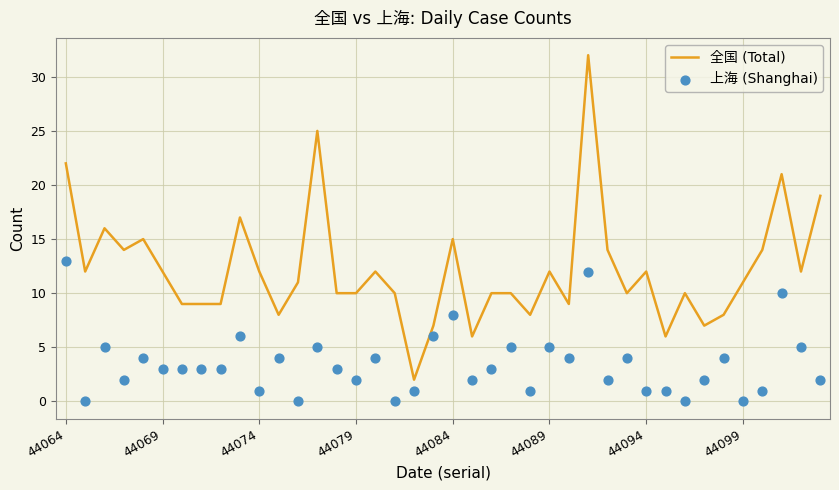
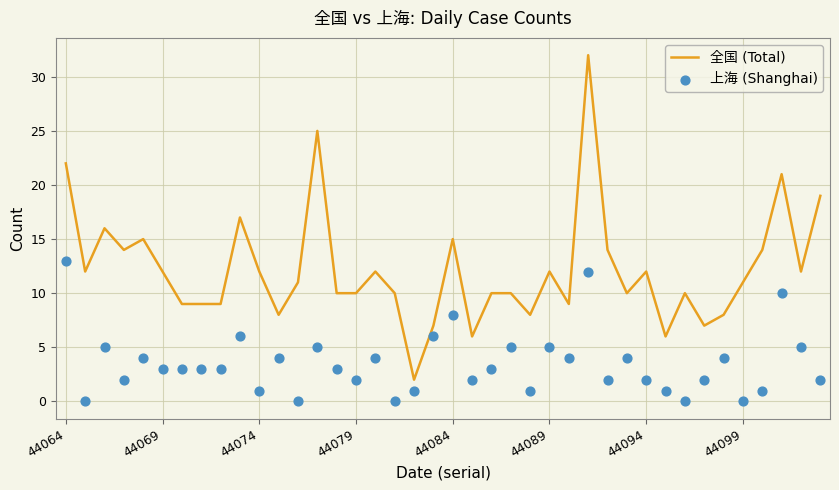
上海 (Shanghai), 44094: 1 -> 2
